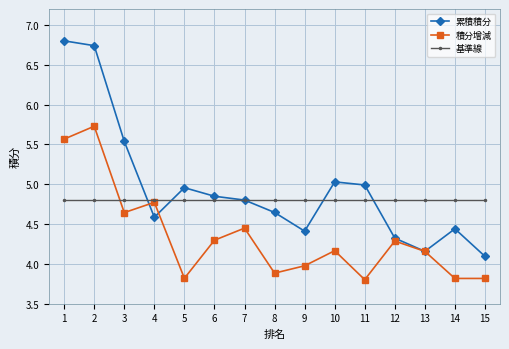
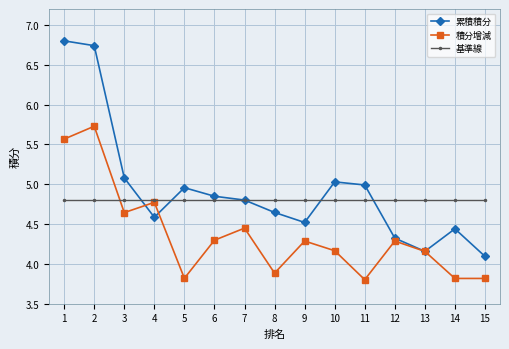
累積積分, 3: 5.5 -> 5.1
累積積分, 9: 4.4 -> 4.5
積分增減, 9: 4.0 -> 4.3
